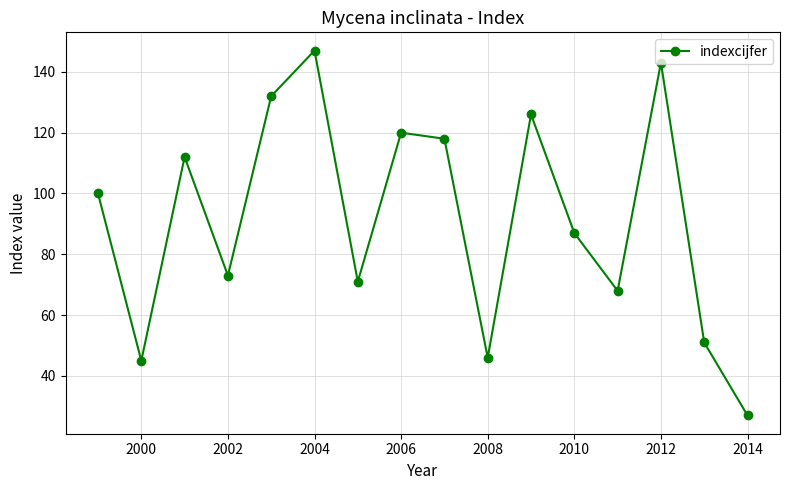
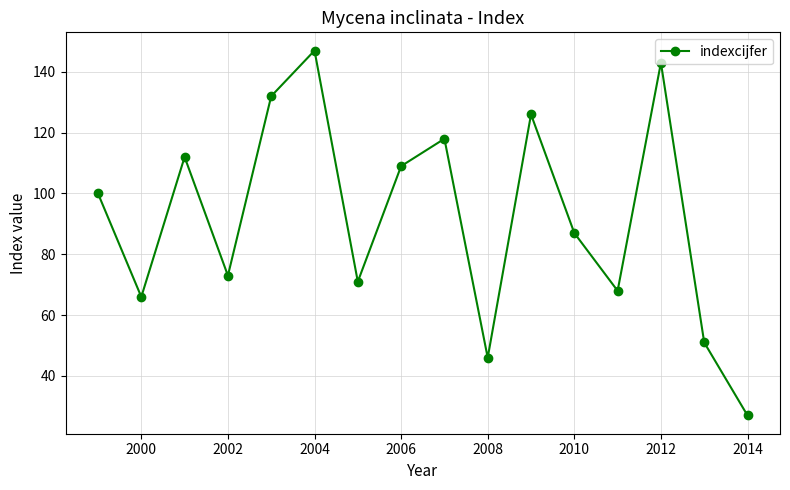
2000: 45 -> 66
2006: 120 -> 109
